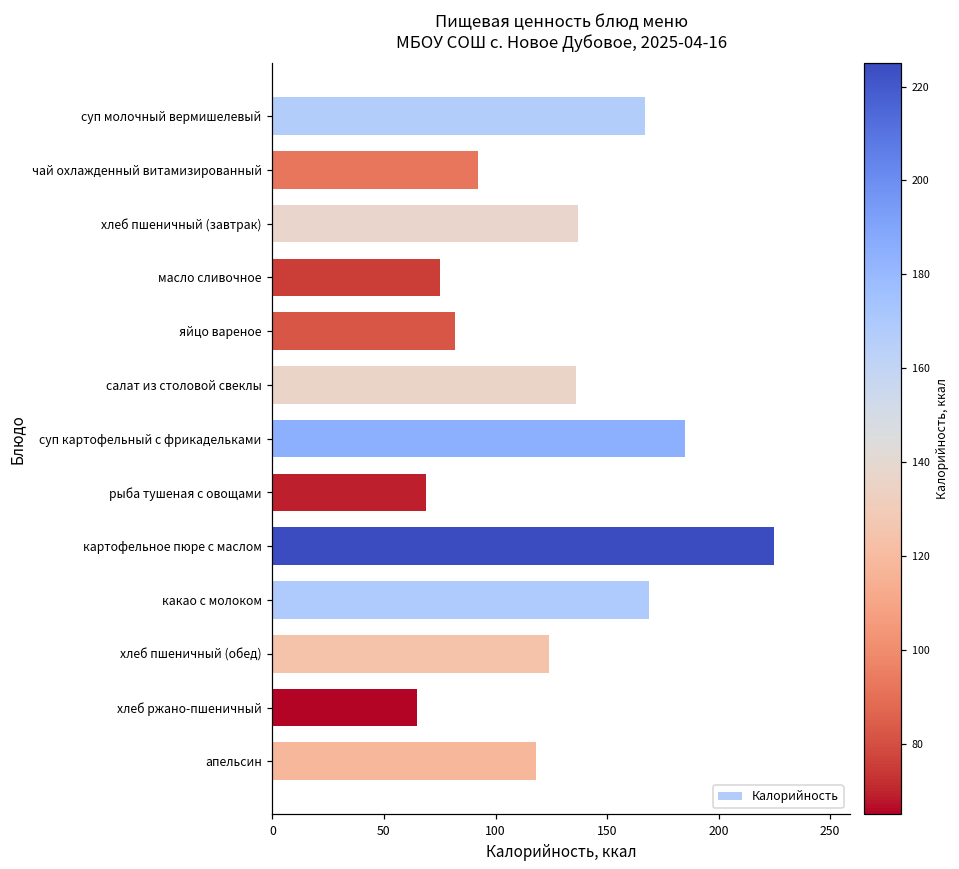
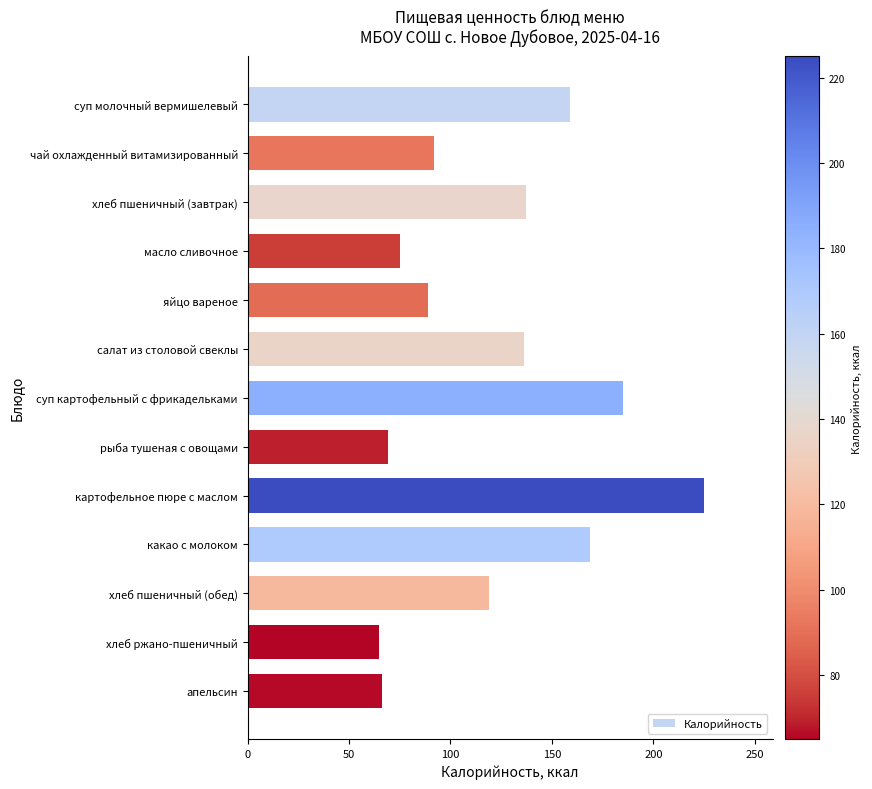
суп молочный вермишелевый: 167 -> 159
яйцо вареное: 82 -> 89
хлеб пшеничный (обед): 124 -> 119
апельсин: 118 -> 66
